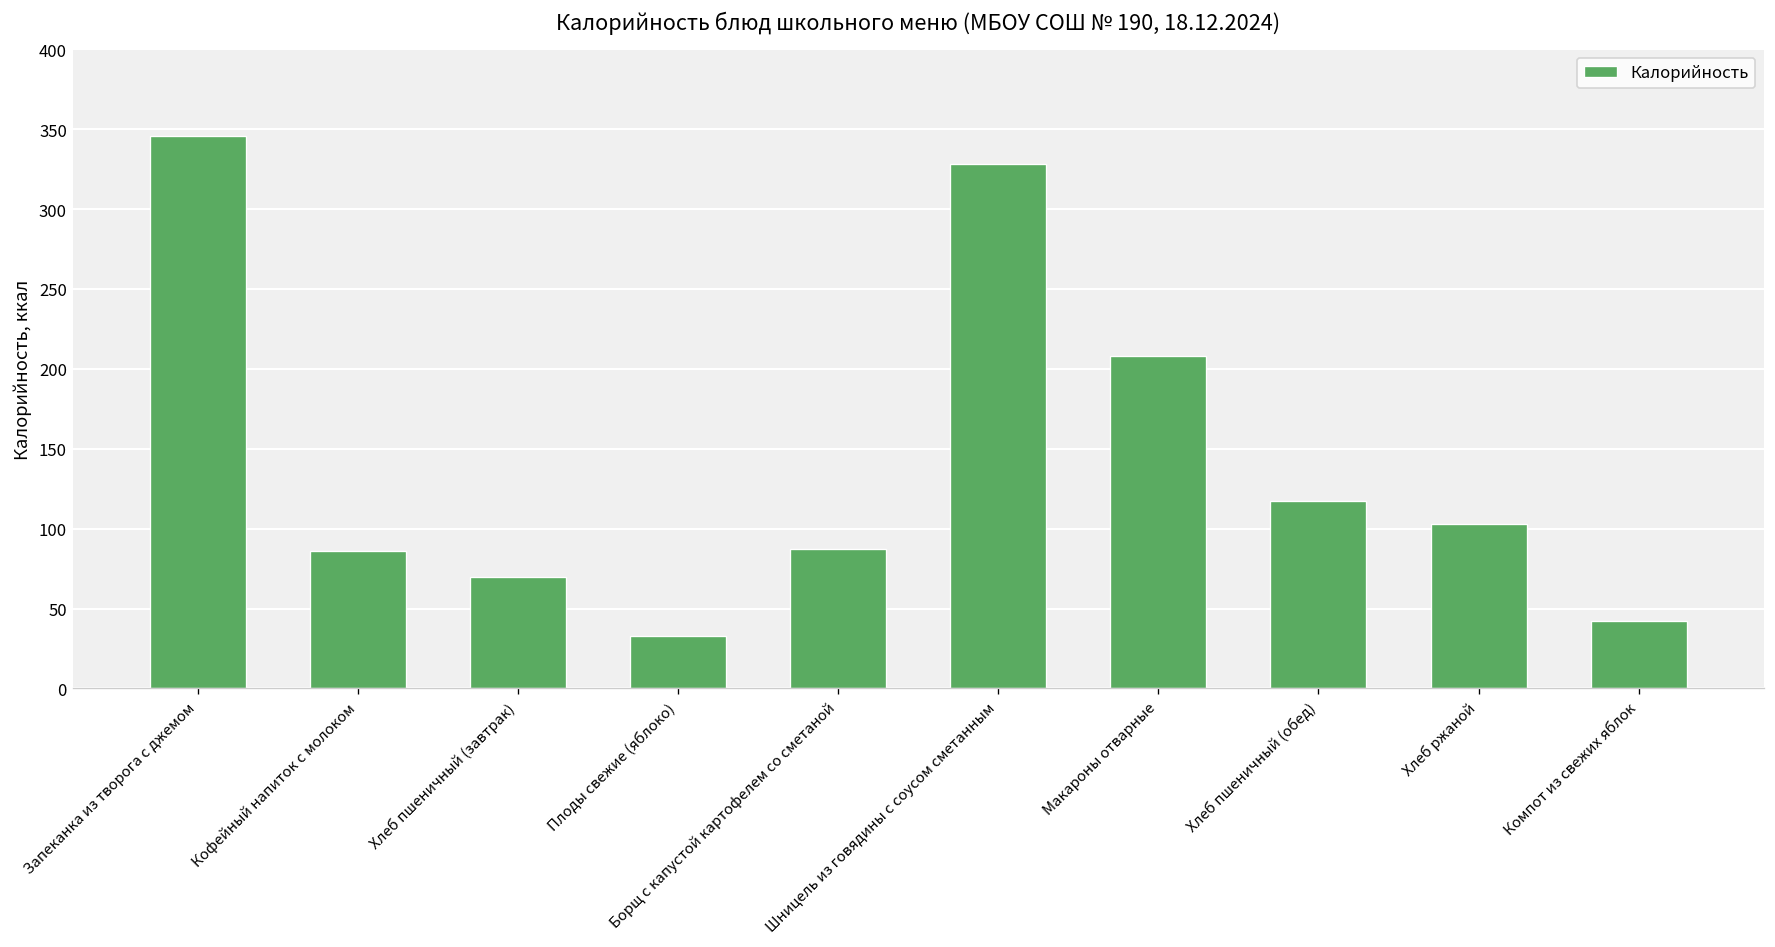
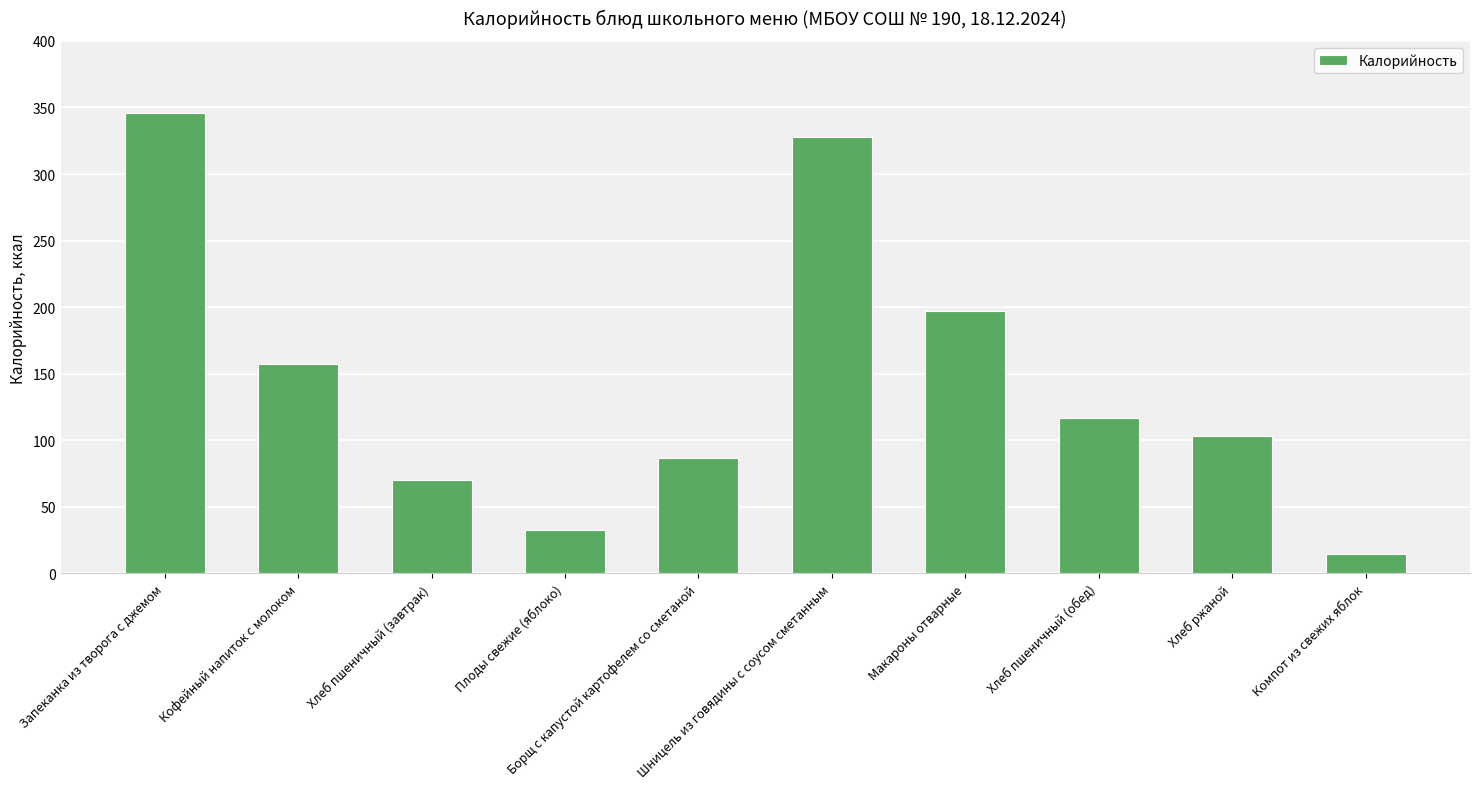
Кофейный напиток с молоком: 86 -> 157
Макароны отварные: 208 -> 197
Компот из свежих яблок: 42 -> 15
